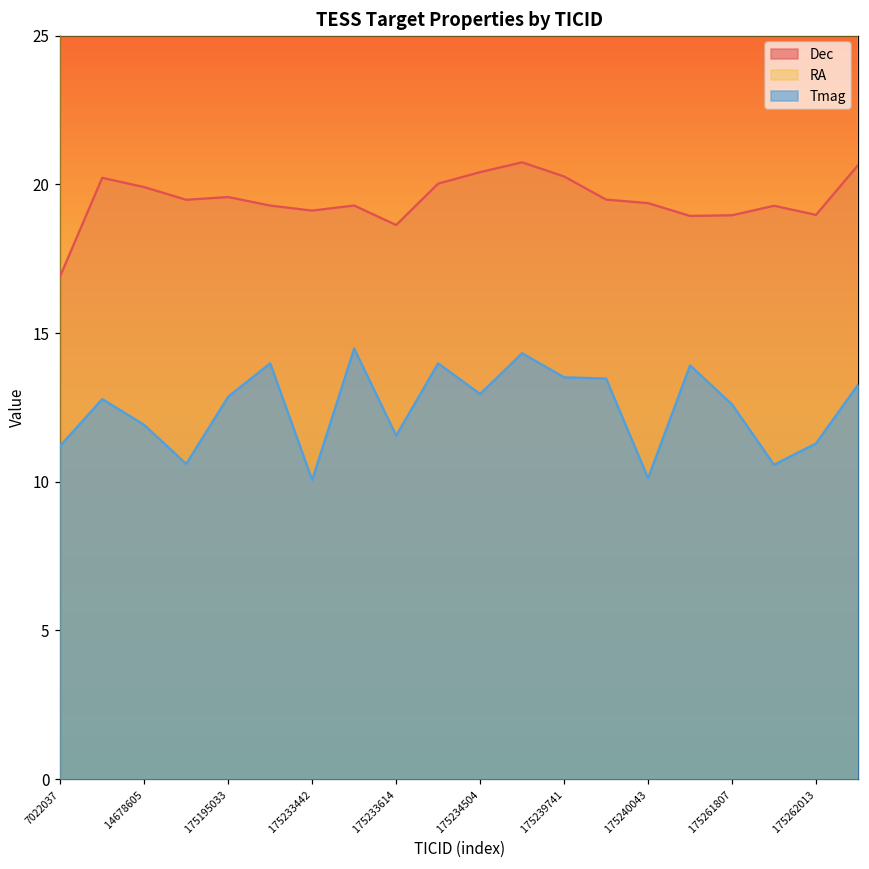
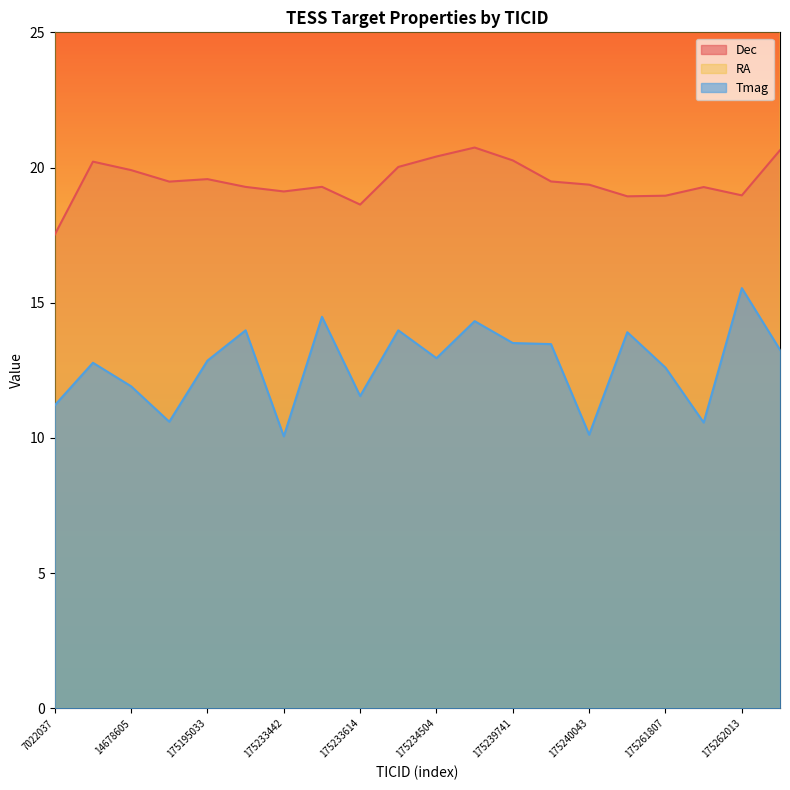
Dec, 7022037: 16.9 -> 17.5
Tmag, 175262013: 11.3 -> 15.5
